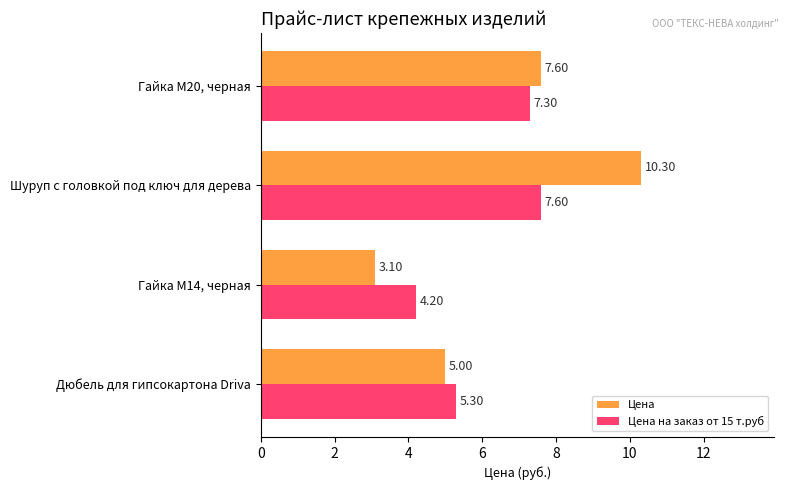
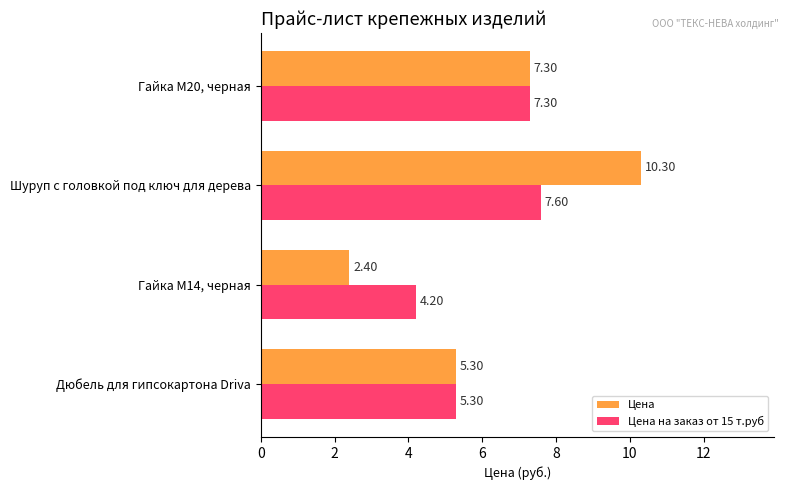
Цена, Гайка М20, черная: 7.60 -> 7.30
Цена, Гайка М14, черная: 3.10 -> 2.40
Цена, Дюбель для гипсокартона Driva: 5.00 -> 5.30
